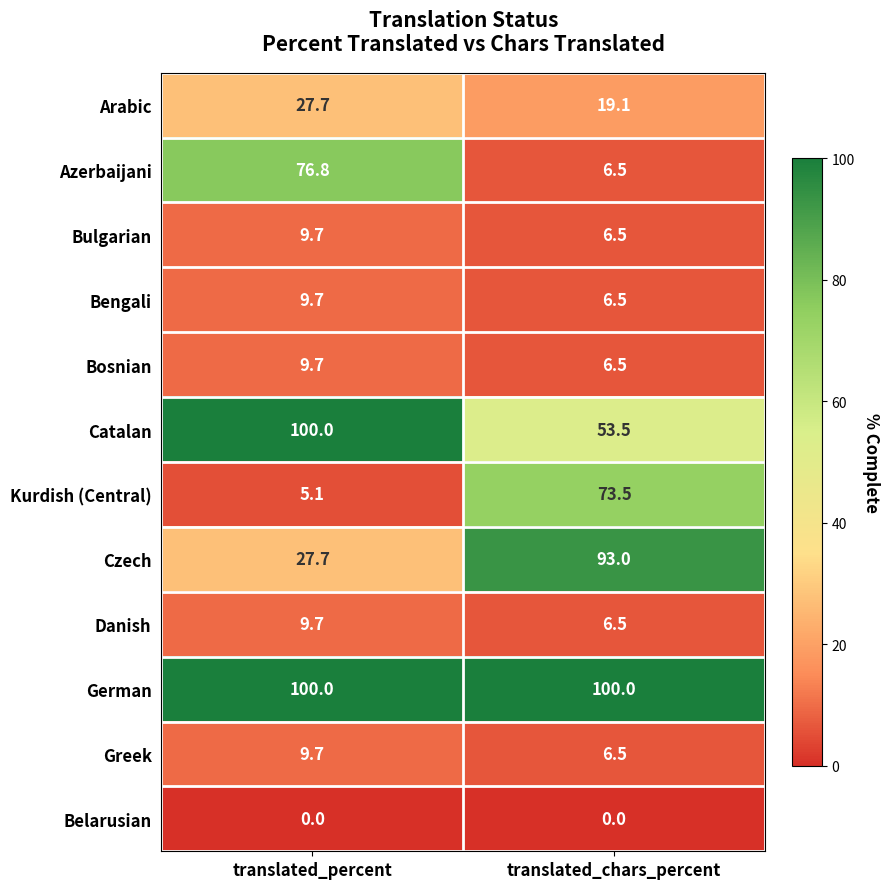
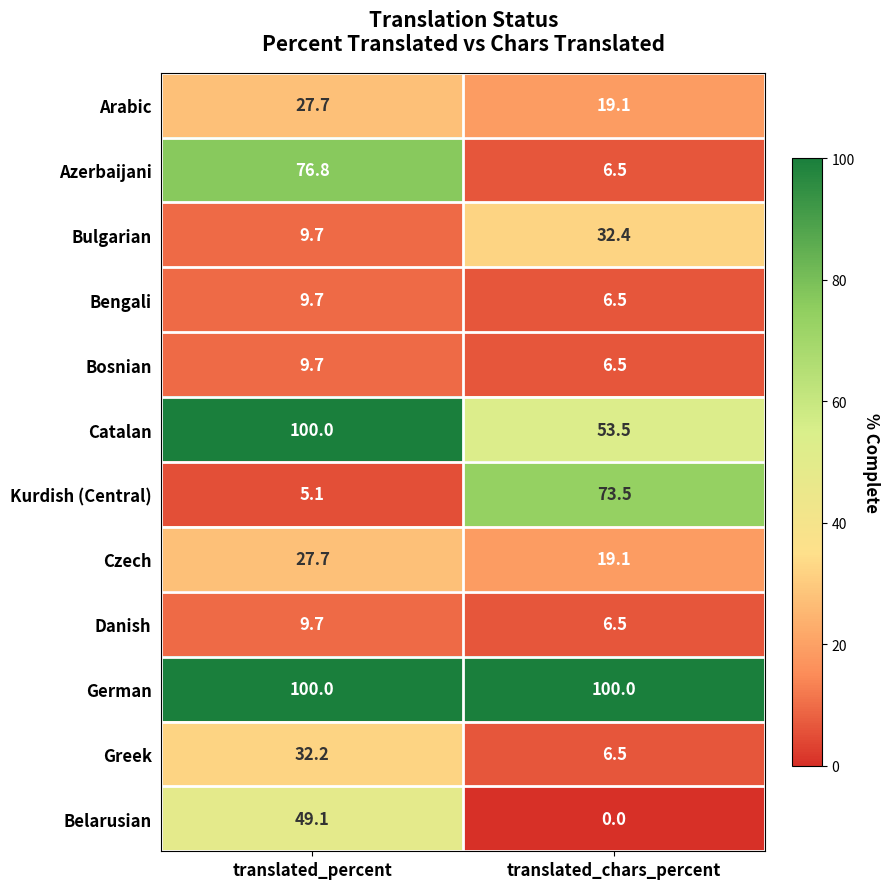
Bulgarian, translated_chars_percent: 6.5 -> 32.4
Czech, translated_chars_percent: 93.0 -> 19.1
Greek, translated_percent: 9.7 -> 32.2
Belarusian, translated_percent: 0.0 -> 49.1
